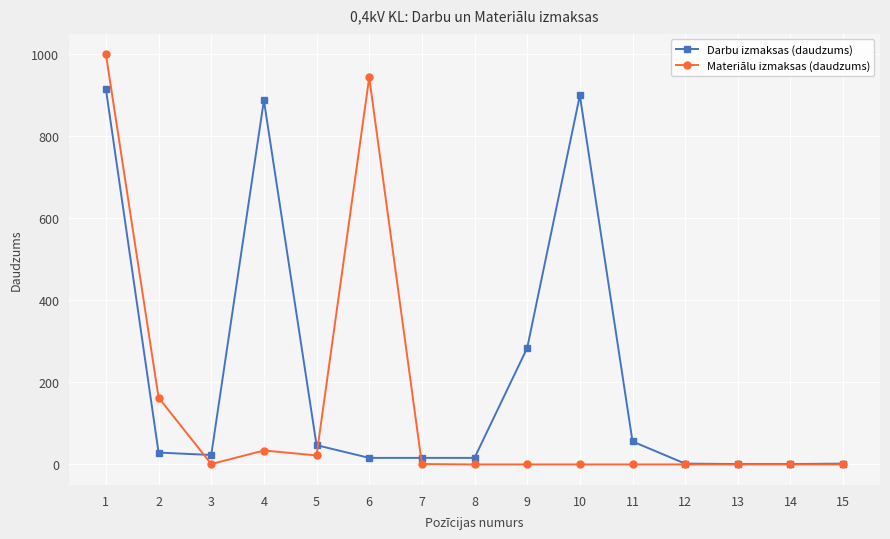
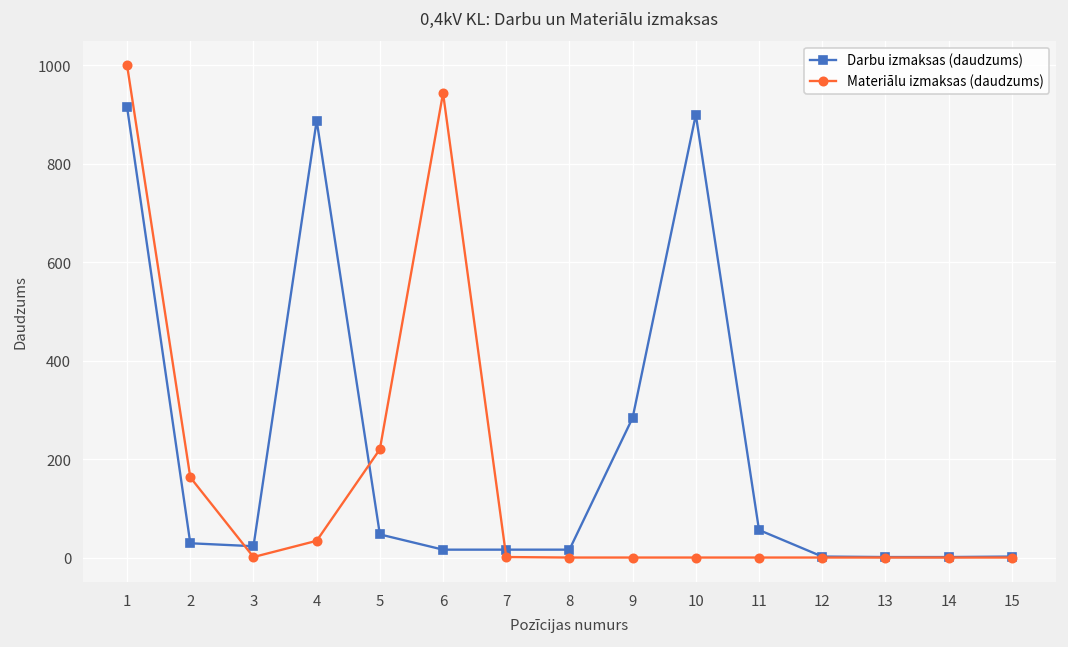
Materiālu izmaksas (daudzums), 5: 20 -> 220
